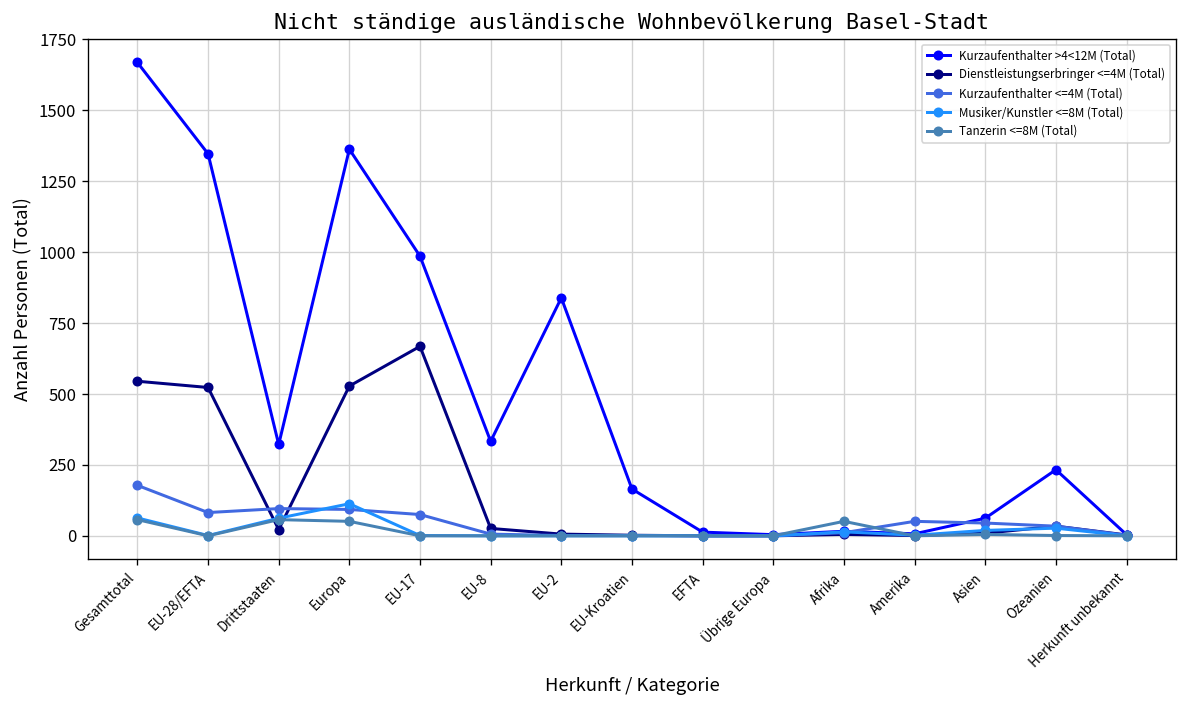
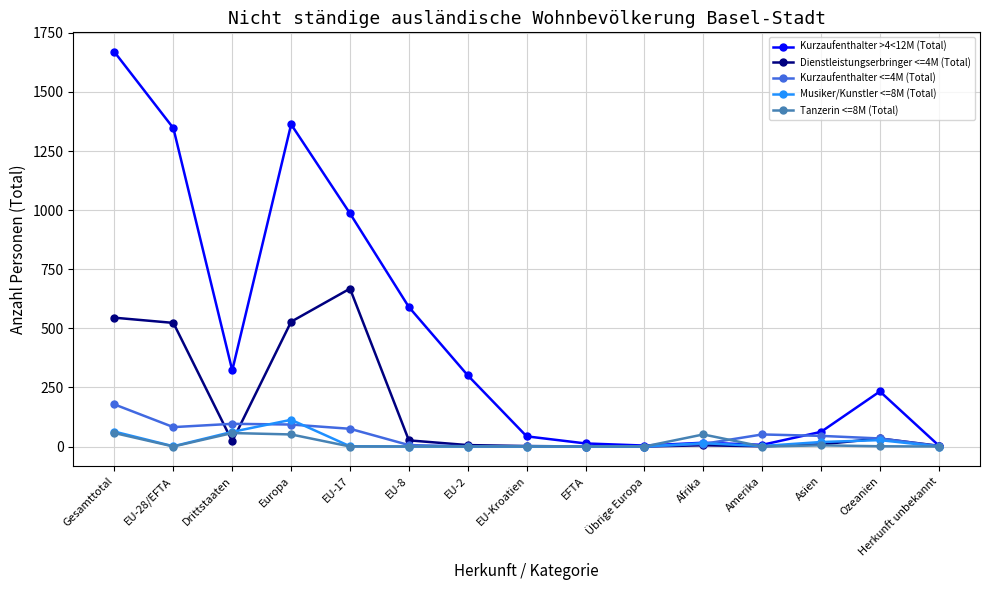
Kurzaufenthalter >4<12M (Total), EU-8: 330 -> 590
Kurzaufenthalter >4<12M (Total), EU-2: 840 -> 300
Kurzaufenthalter >4<12M (Total), EU-Kroatien: 170 -> 40
